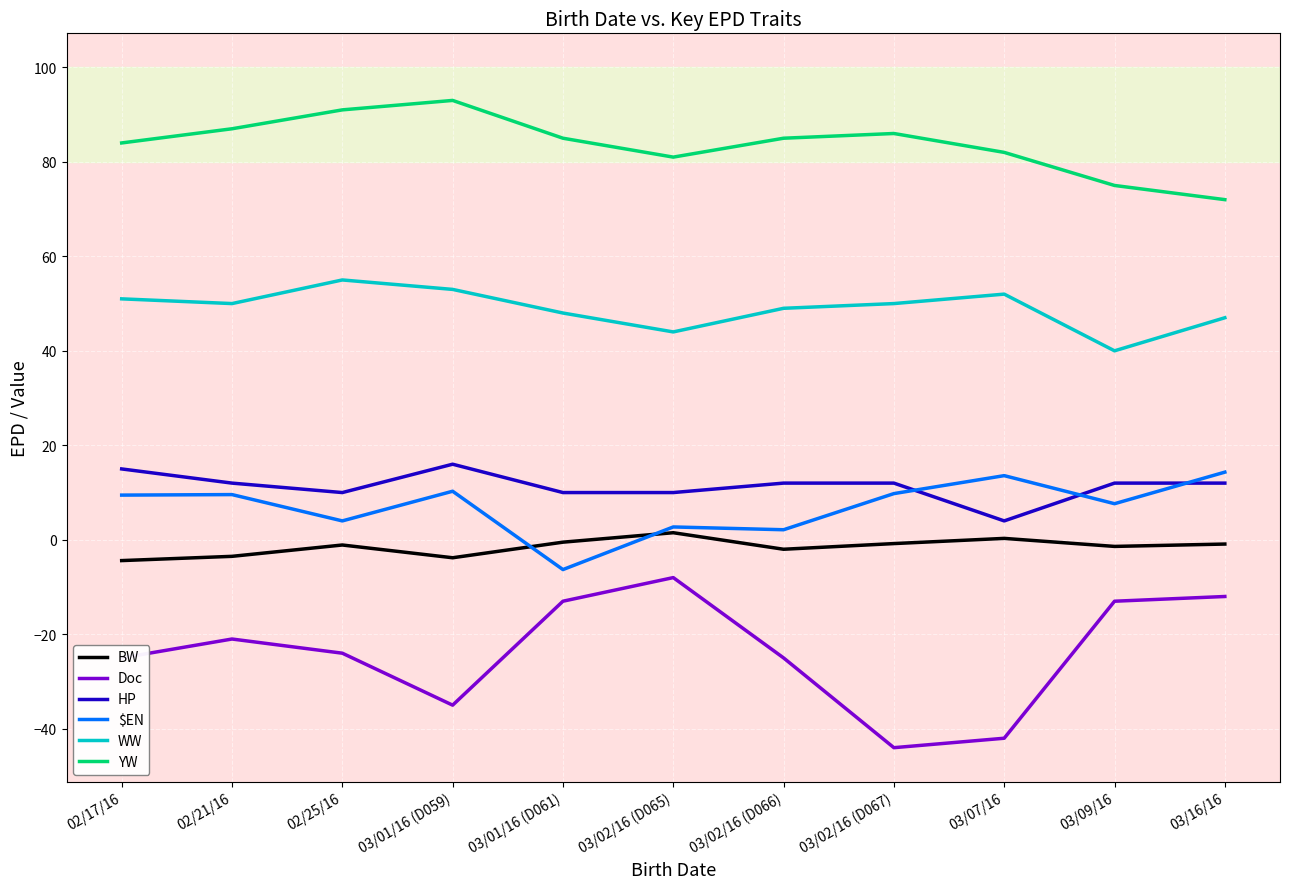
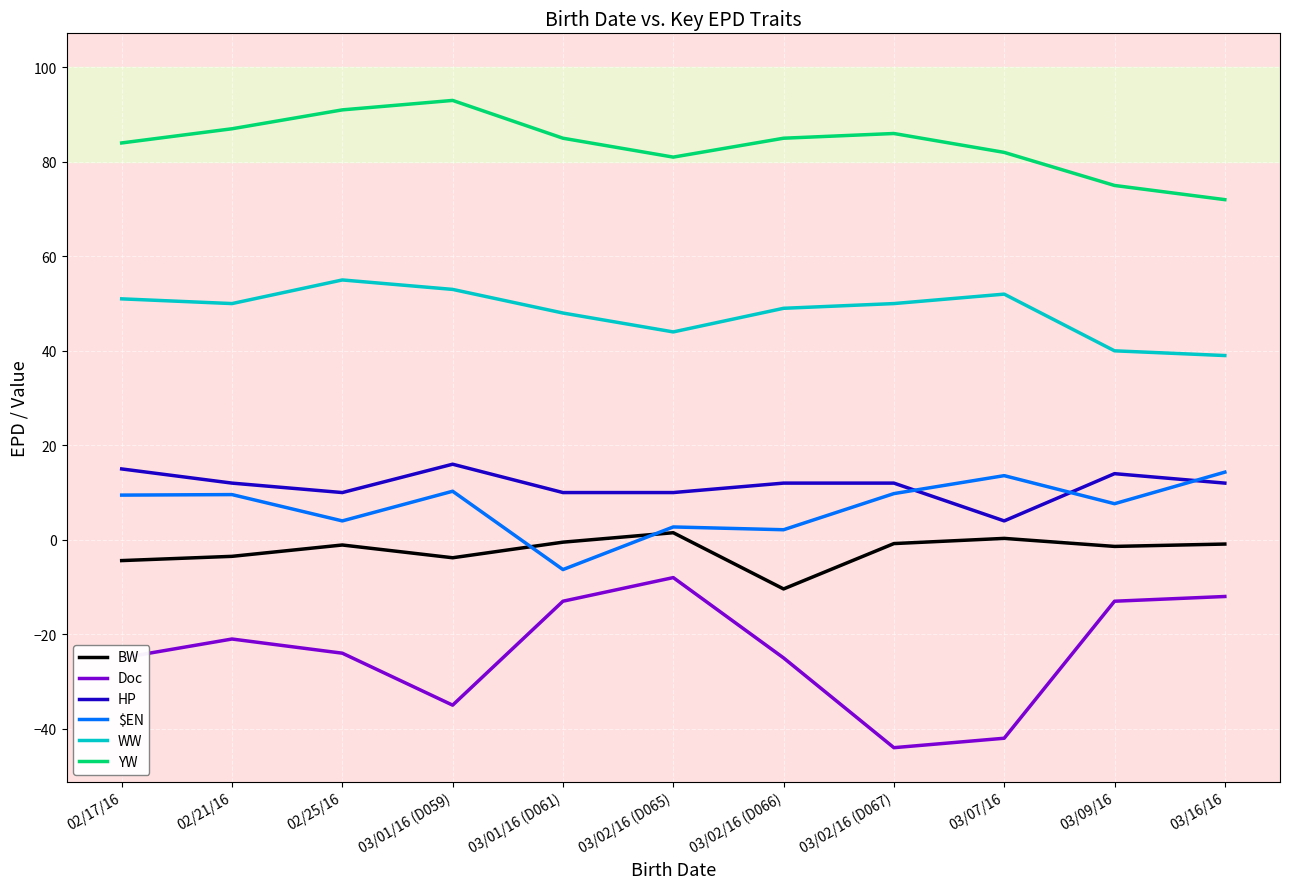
BW, 03/02/16 (D066): -2 -> -10
HP, 03/09/16: 12 -> 14
WW, 03/16/16: 47 -> 39
